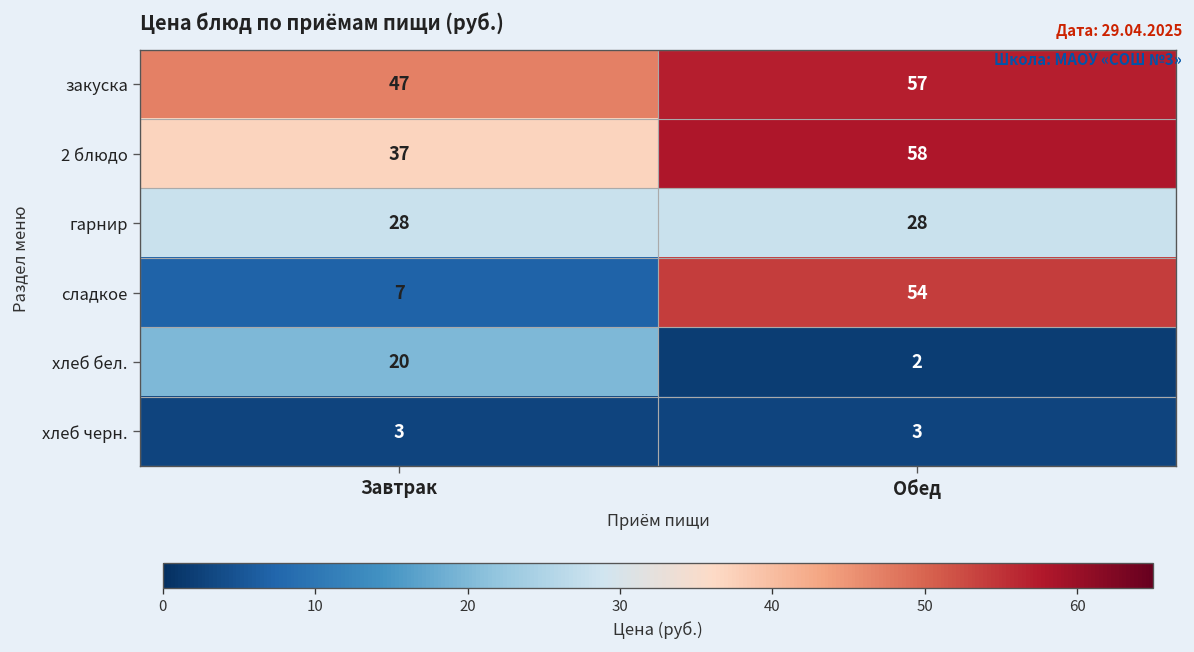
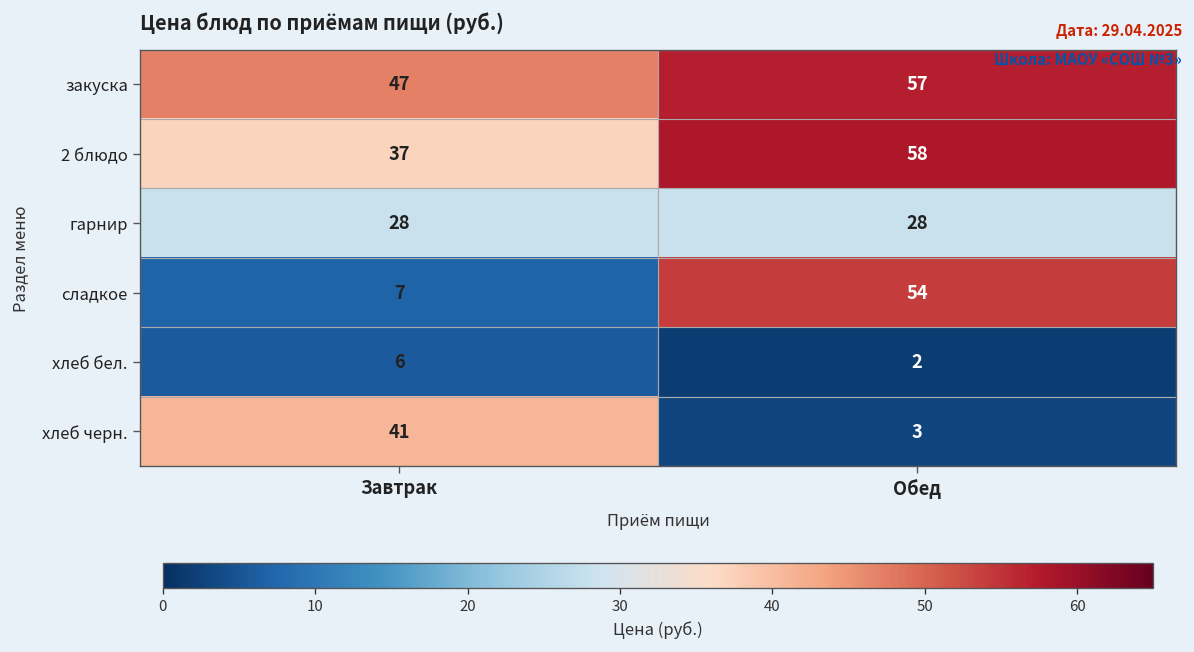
хлеб бел., Завтрак: 20 -> 6
хлеб черн., Завтрак: 3 -> 41
